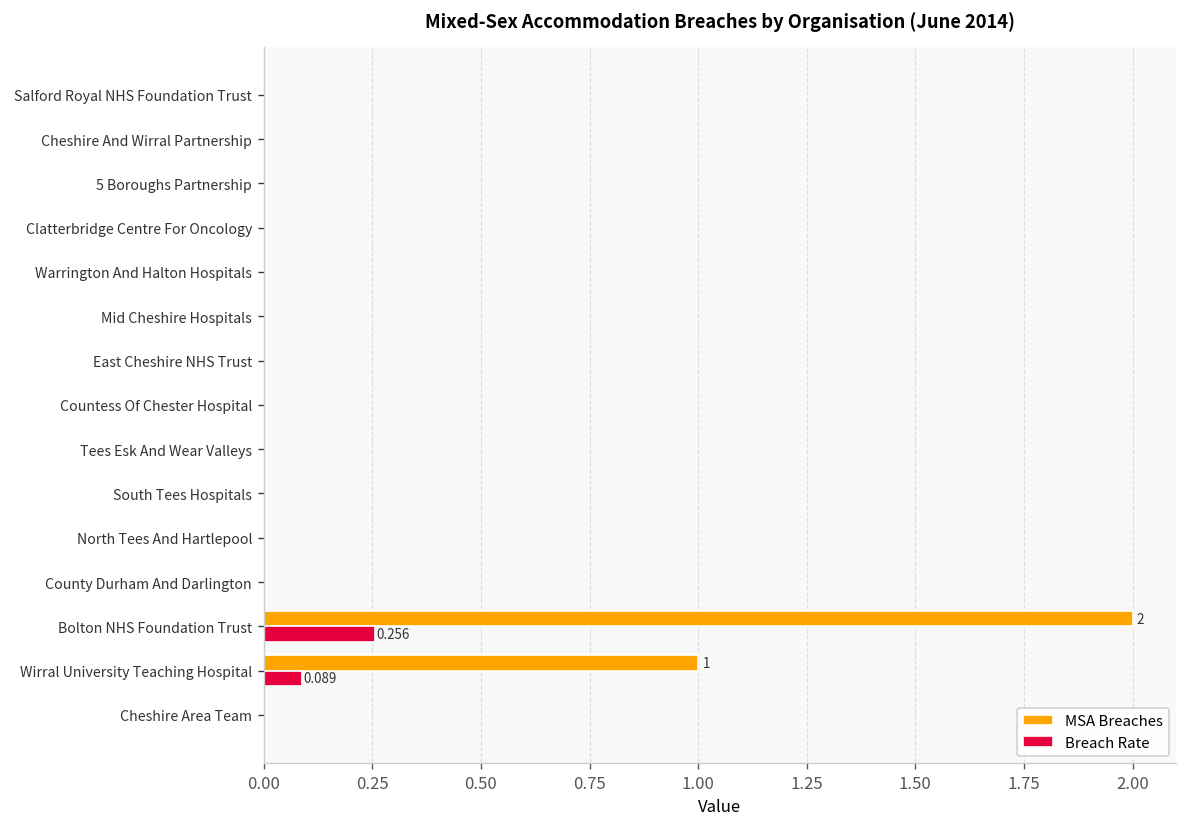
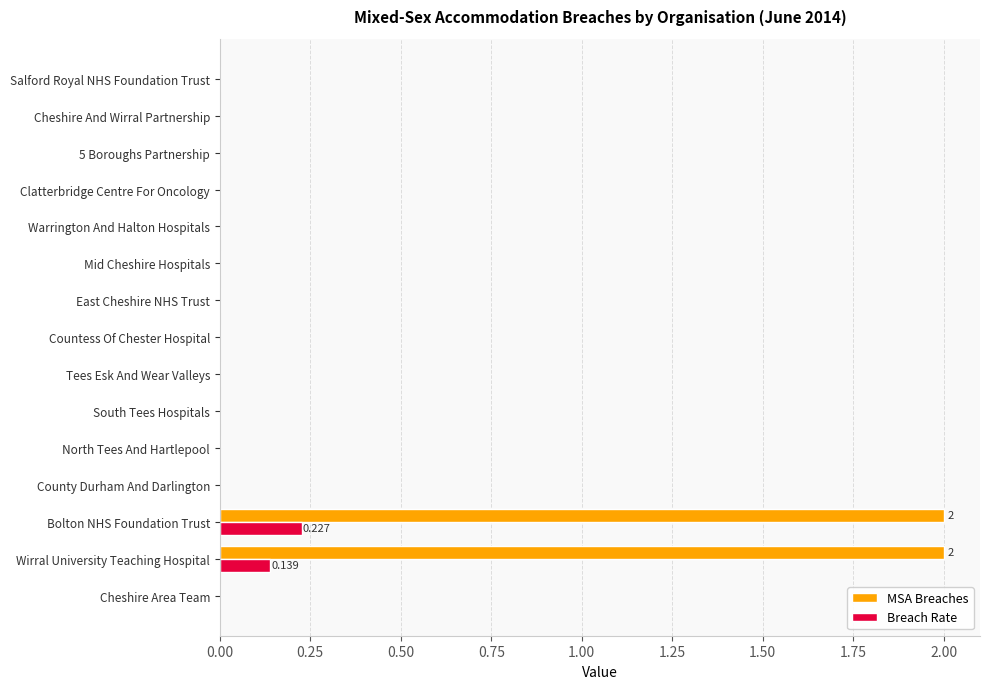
Breach Rate, Bolton NHS Foundation Trust: 0.256 -> 0.227
MSA Breaches, Wirral University Teaching Hospital: 1 -> 2
Breach Rate, Wirral University Teaching Hospital: 0.089 -> 0.139
